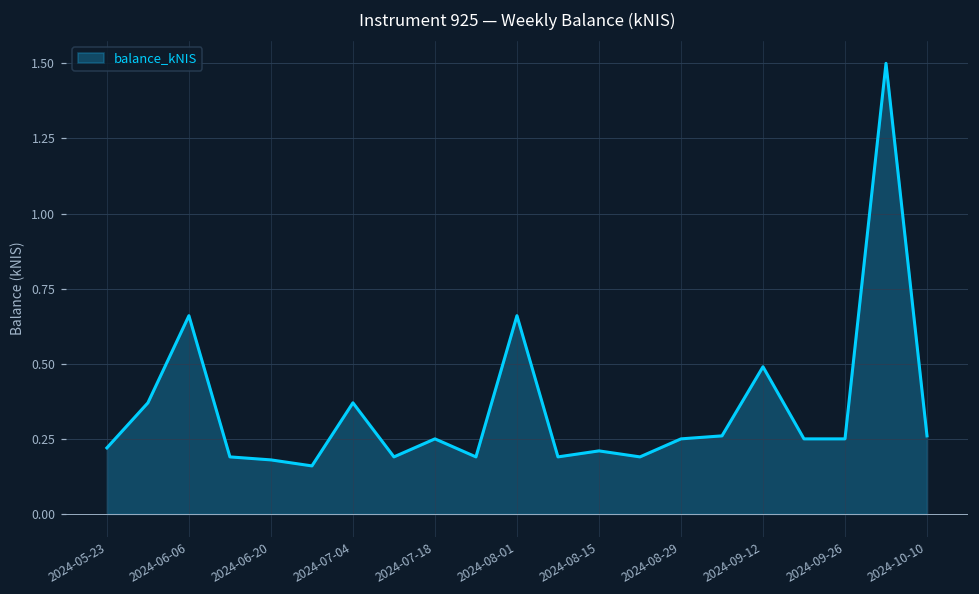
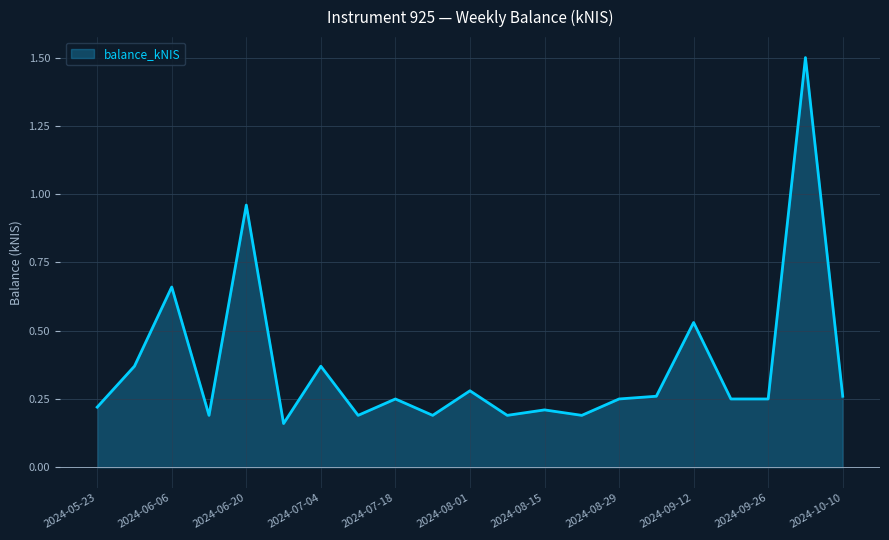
2024-06-20: 0.18 -> 0.96
2024-08-01: 0.66 -> 0.28
2024-09-12: 0.49 -> 0.53
